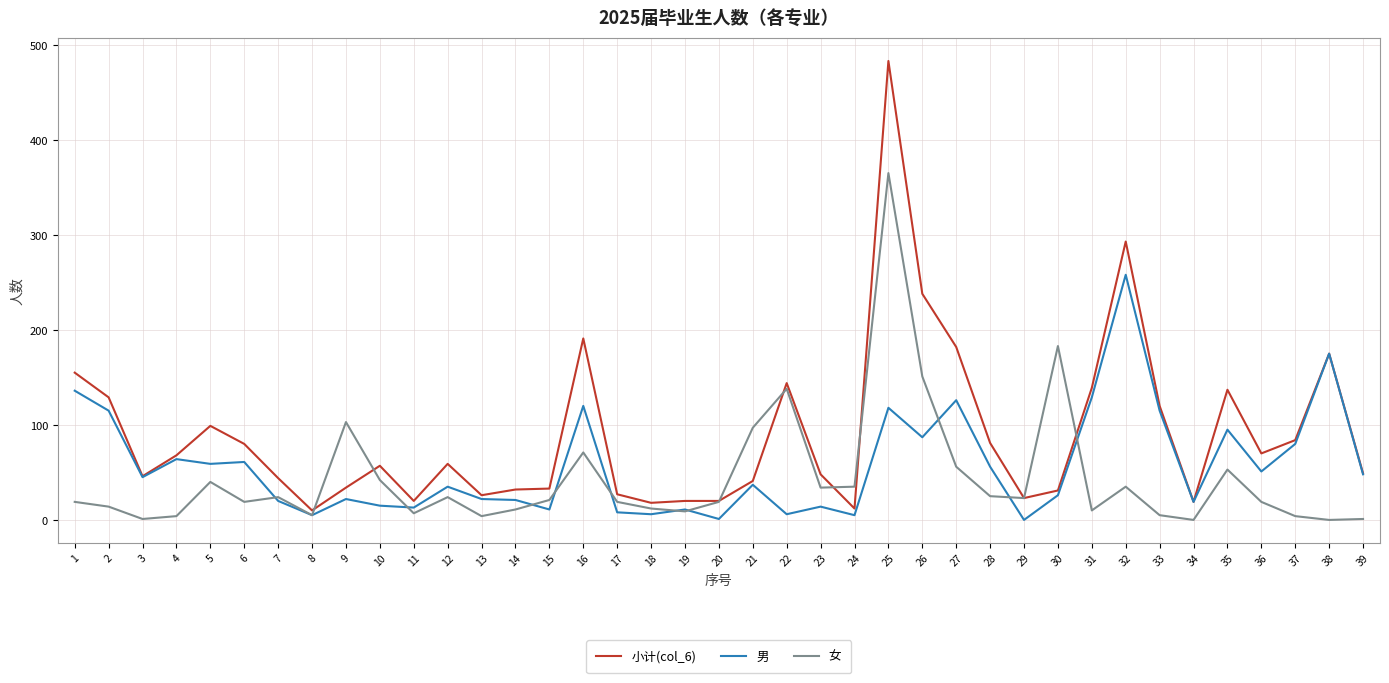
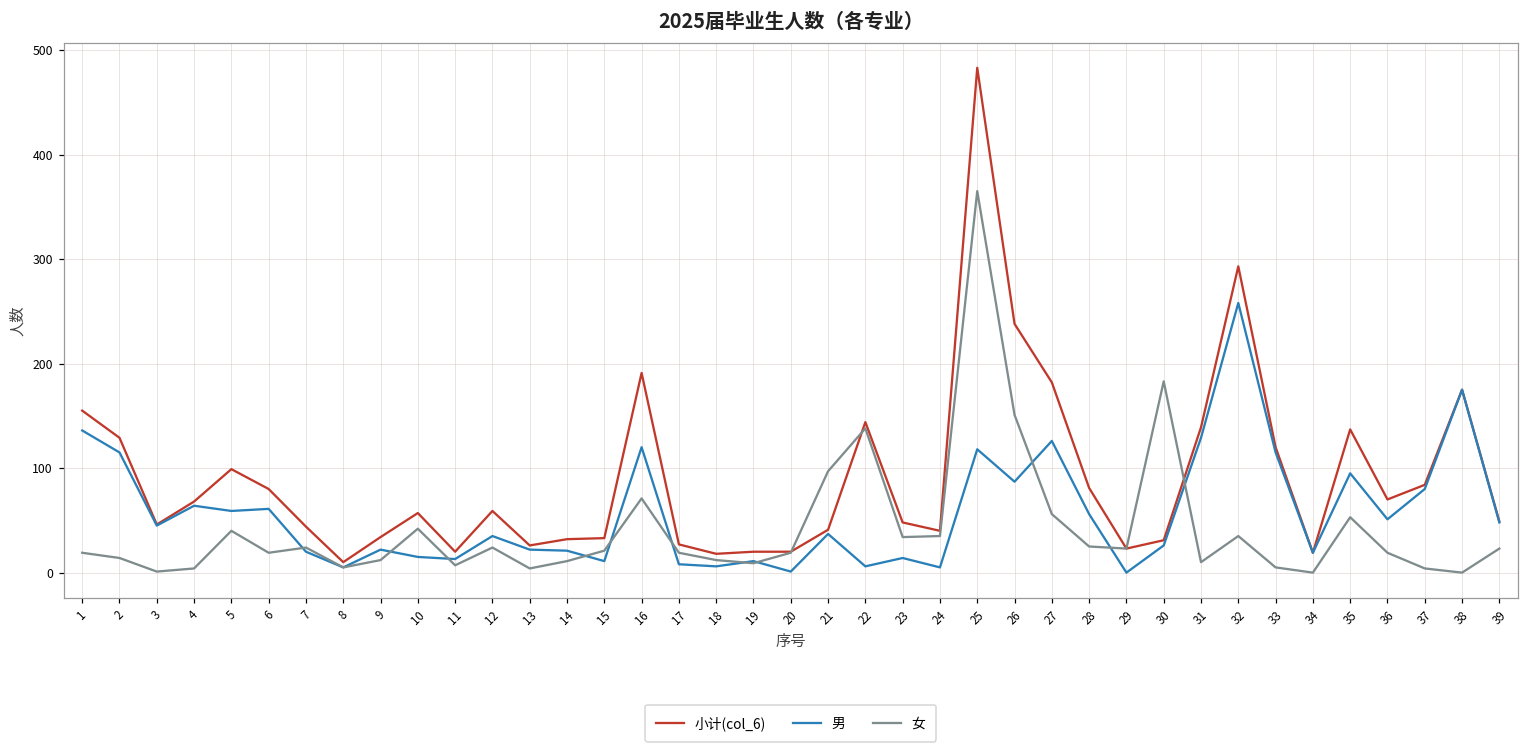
女, 9: 100 -> 10
小计(col_6), 24: 10 -> 40
女, 39: 0 -> 20
